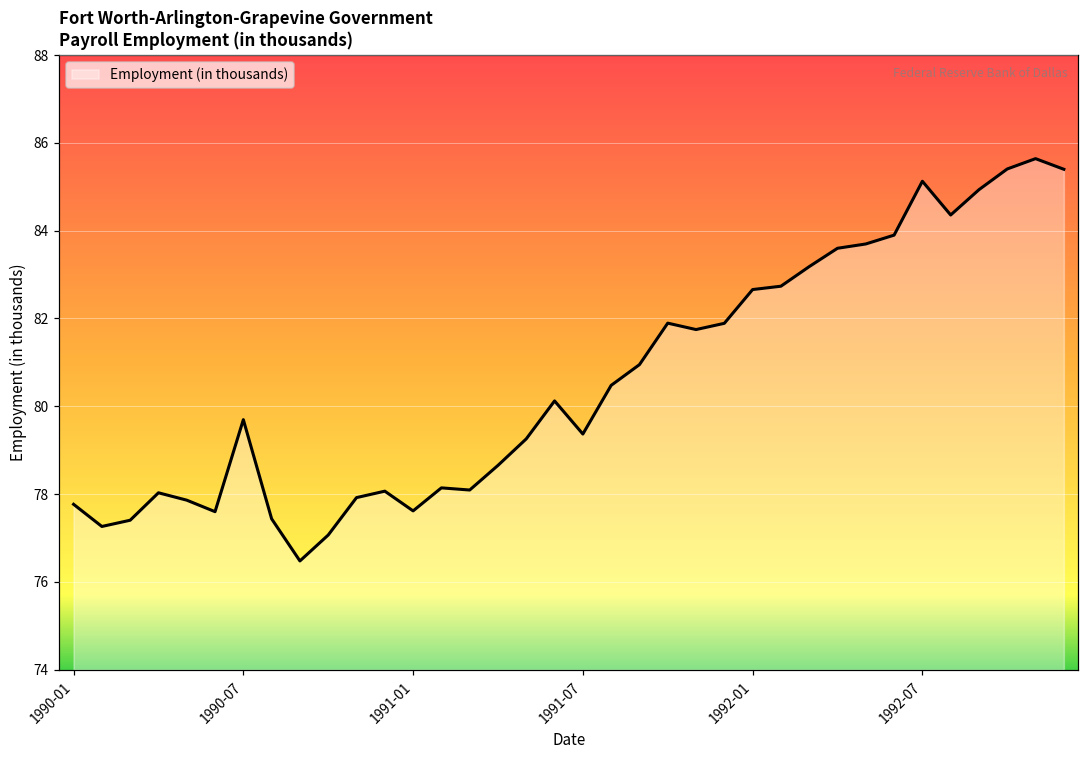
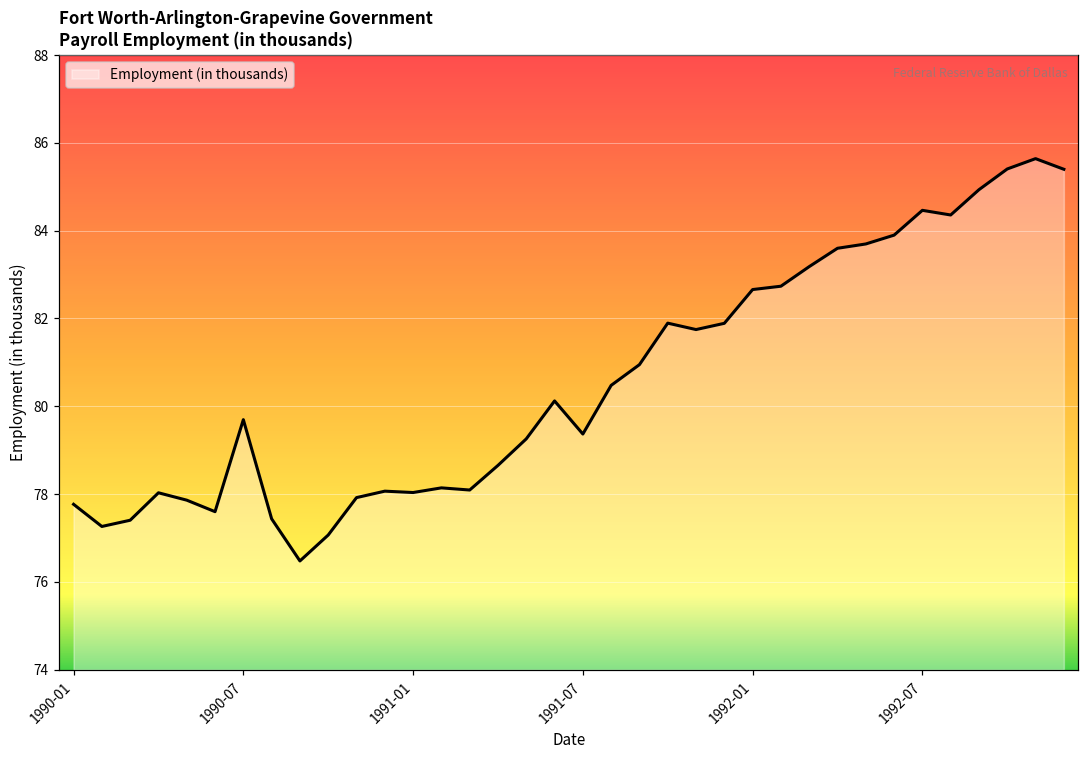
1991-01: 77.6 -> 78.0
1992-07: 85.1 -> 84.5
